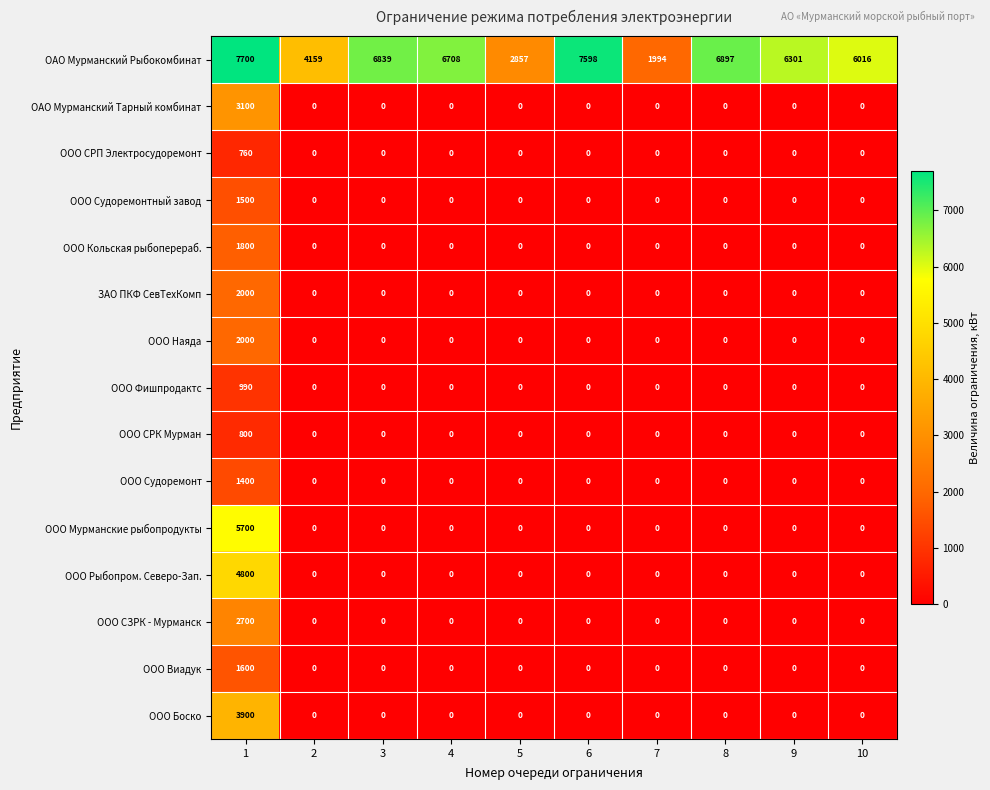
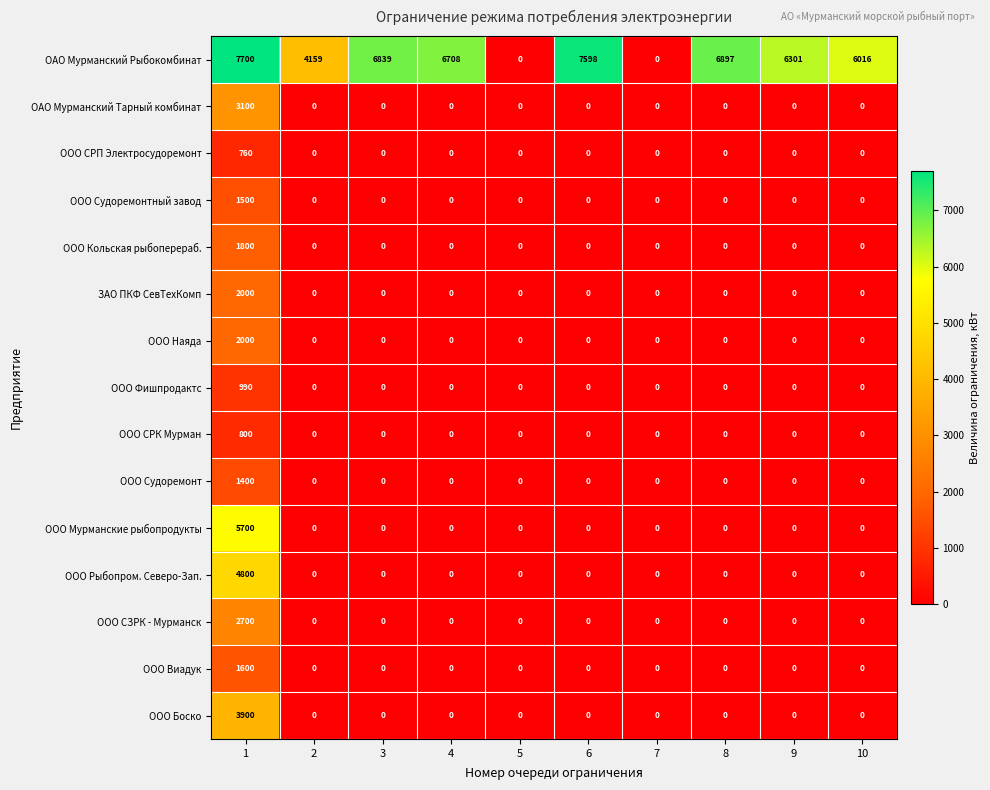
ОАО Мурманский Рыбокомбинат, 5: 2857 -> 0
ОАО Мурманский Рыбокомбинат, 7: 1994 -> 0
